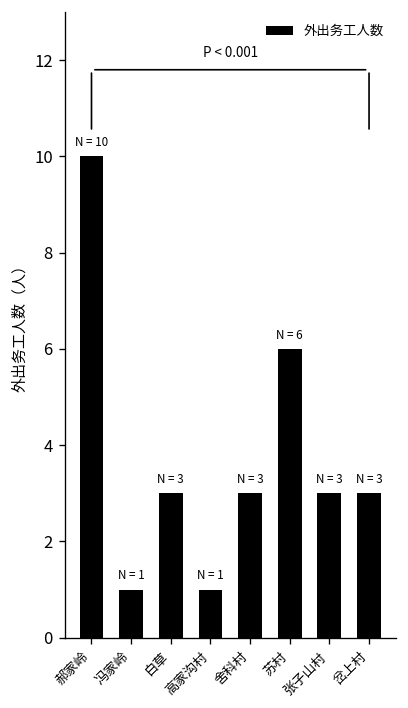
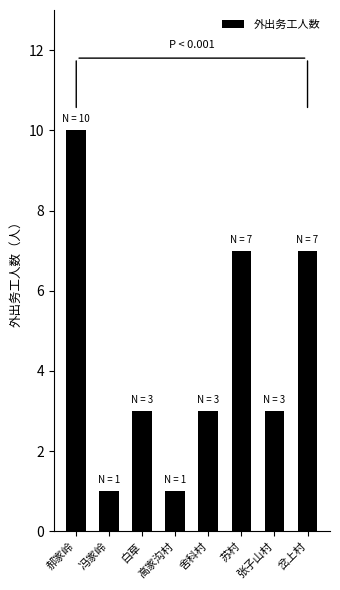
苏村: 6 -> 7
岔上村: 3 -> 7
